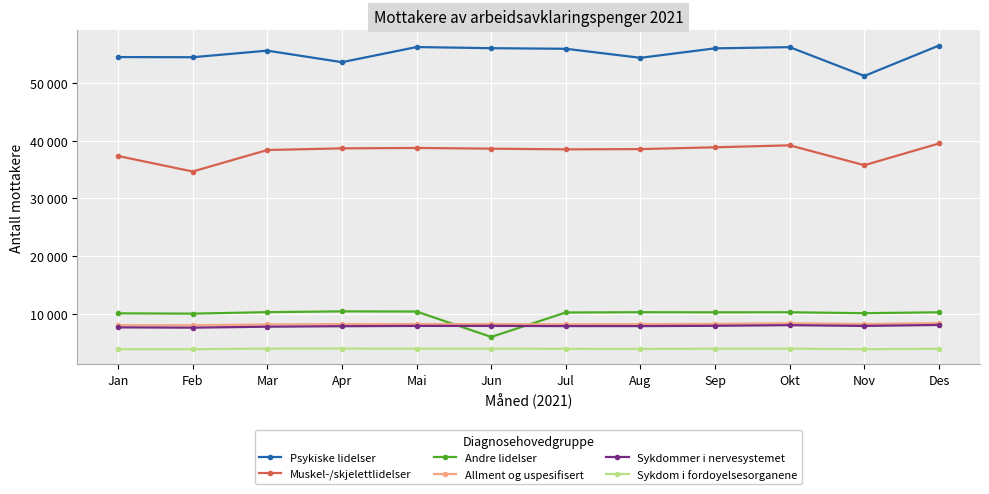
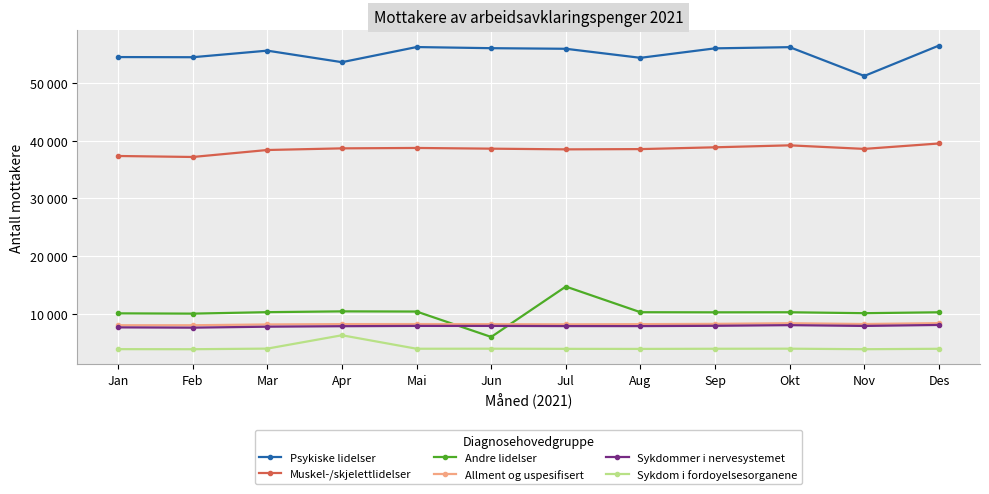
Muskel-/skjelettlidelser, Feb: 35000 -> 37000
Sykdom i fordoyelsesorganene, Apr: 4000 -> 6000
Andre lidelser, Jul: 10000 -> 15000
Muskel-/skjelettlidelser, Nov: 36000 -> 39000
